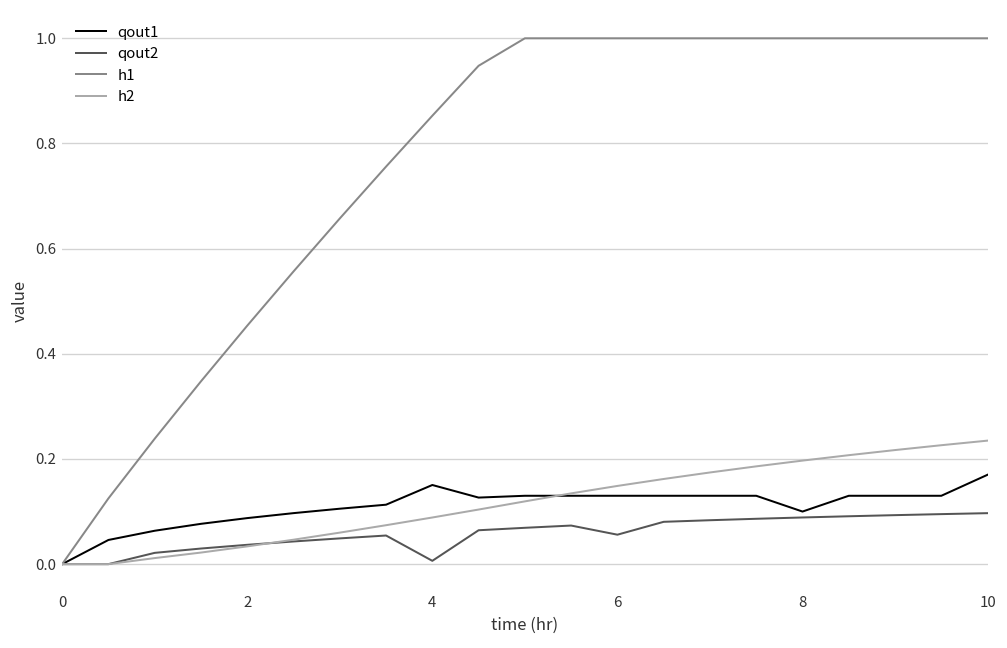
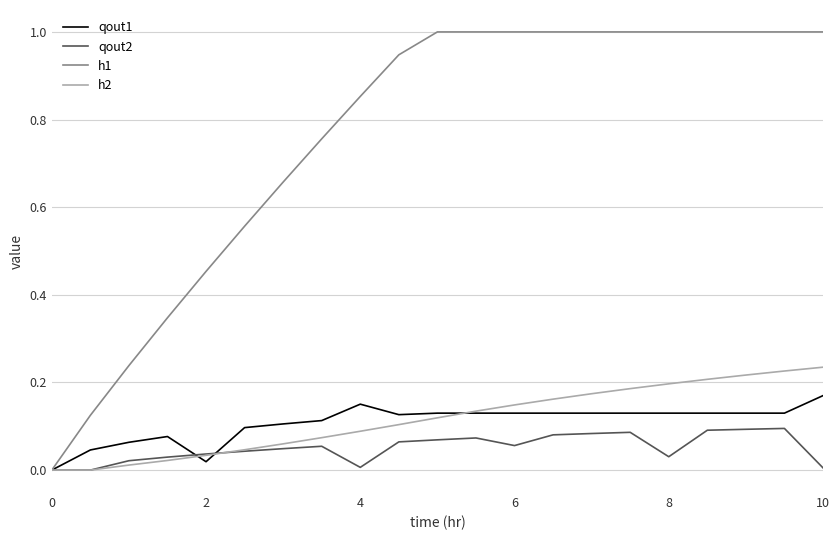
qout1, 2: 0.09 -> 0.02
qout1, 8: 0.10 -> 0.13
qout2, 8: 0.09 -> 0.03
qout2, 10: 0.10 -> 0.01
